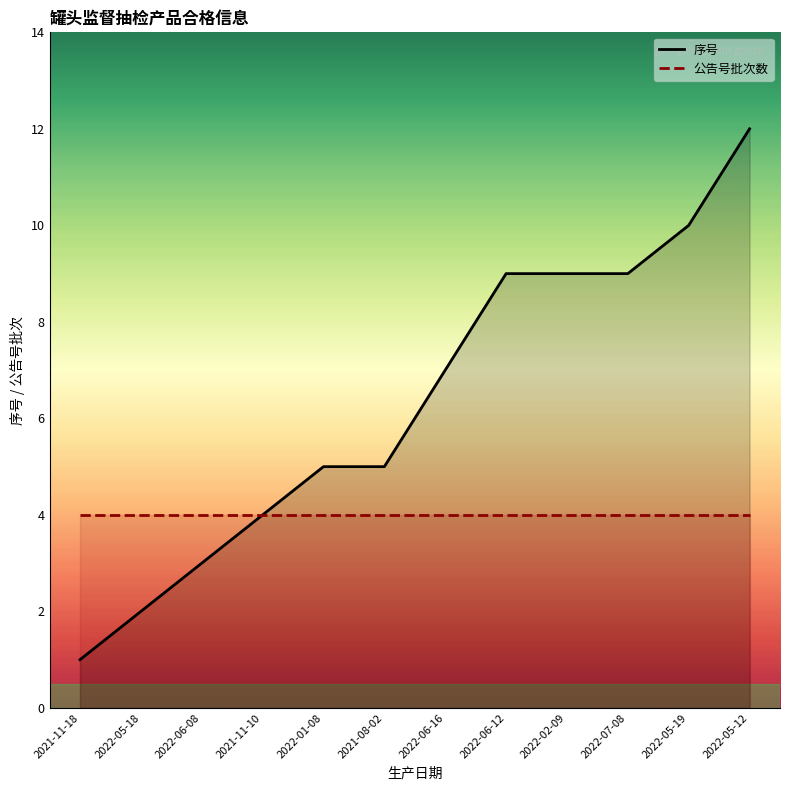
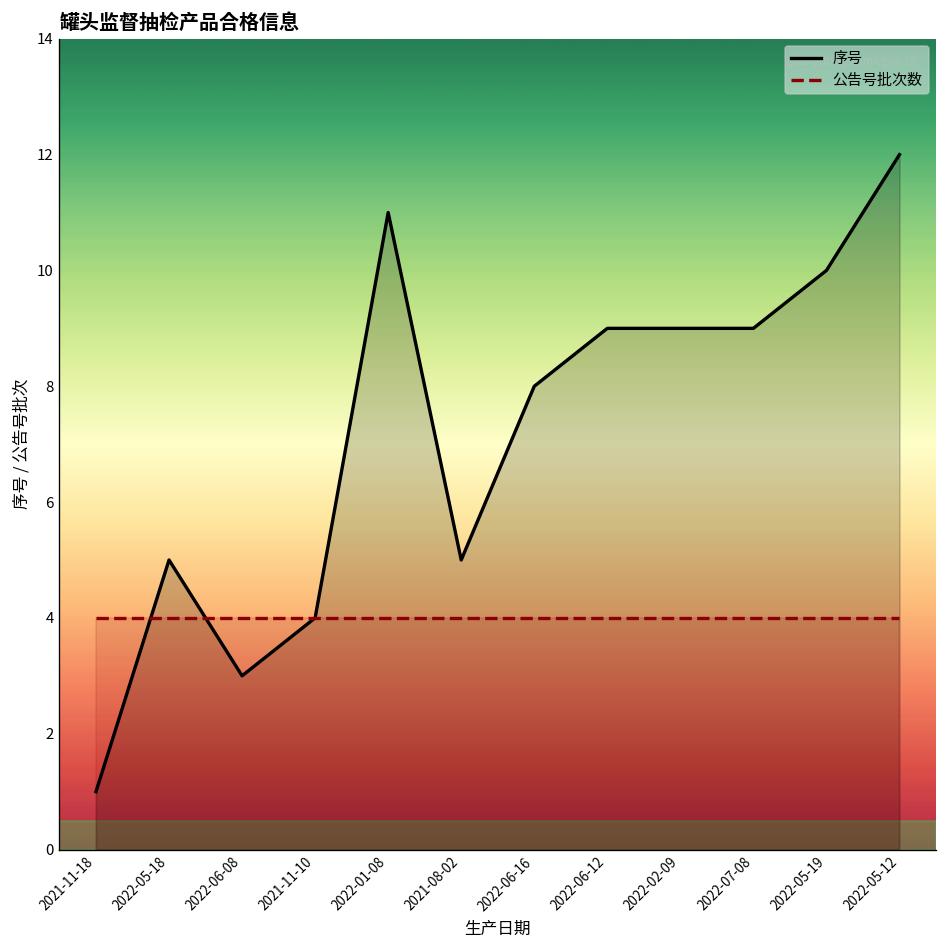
序号, 2022-05-18: 2 -> 5
序号, 2022-01-08: 5 -> 11
序号, 2022-06-16: 7 -> 8
